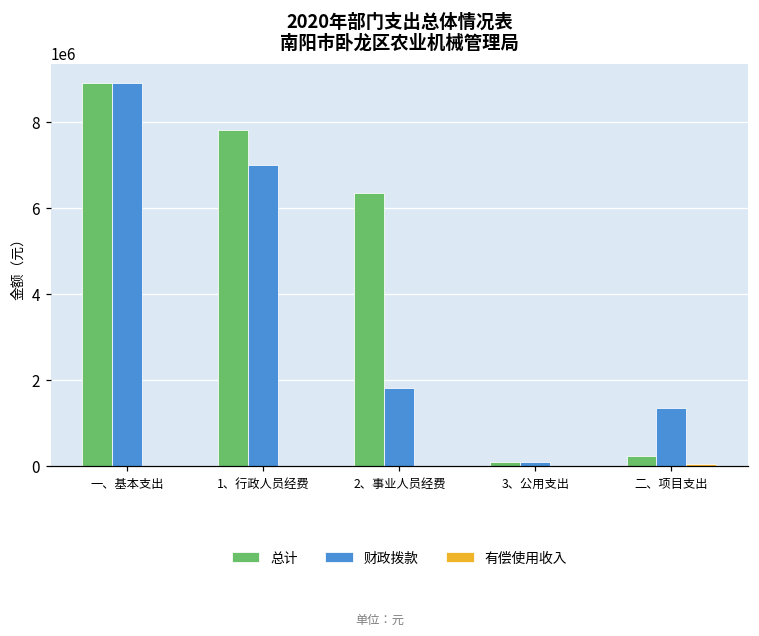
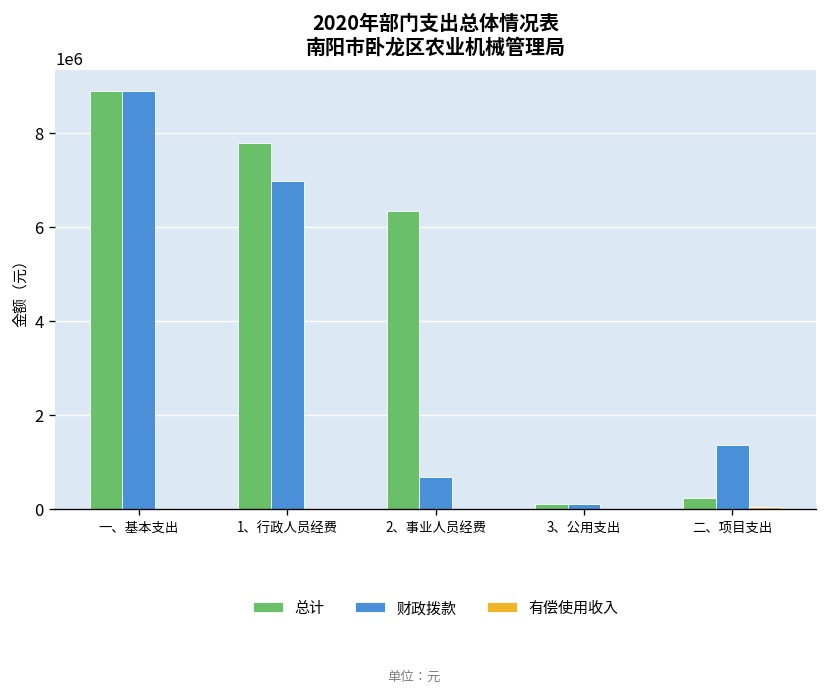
财政拨款, 2、事业人员经费: 1800000 -> 700000
